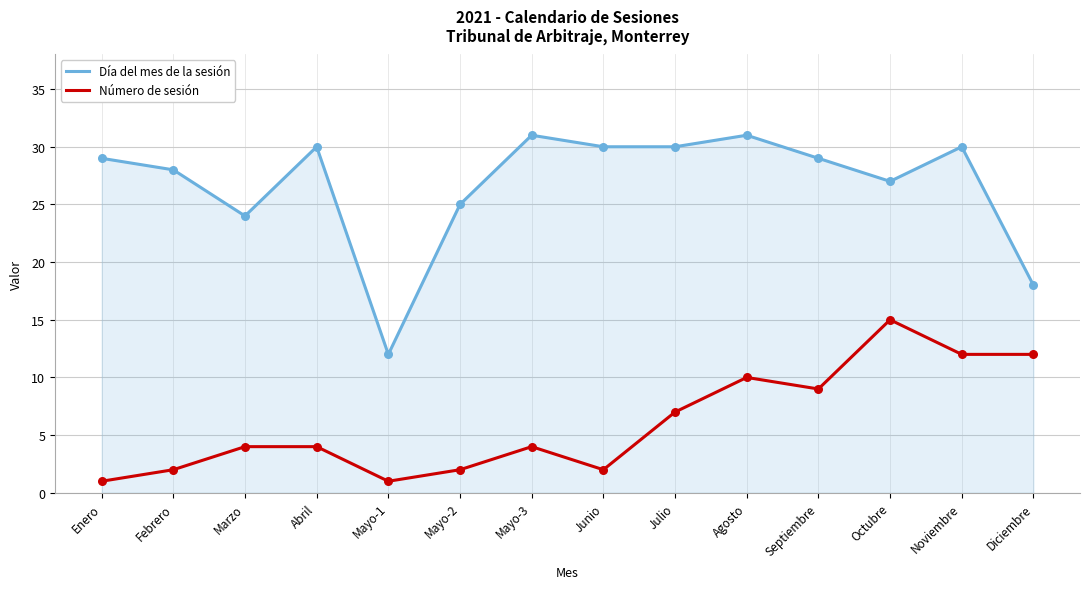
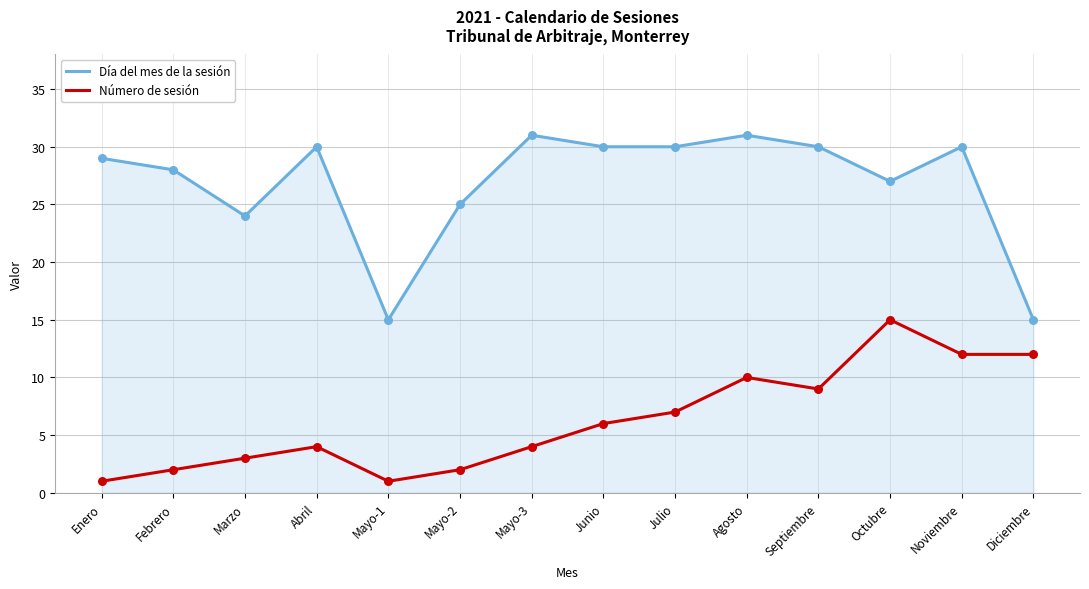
Número de sesión, Marzo: 4 -> 3
Día del mes de la sesión, Mayo-1: 12 -> 15
Número de sesión, Junio: 2 -> 6
Día del mes de la sesión, Septiembre: 29 -> 30
Día del mes de la sesión, Diciembre: 18 -> 15
